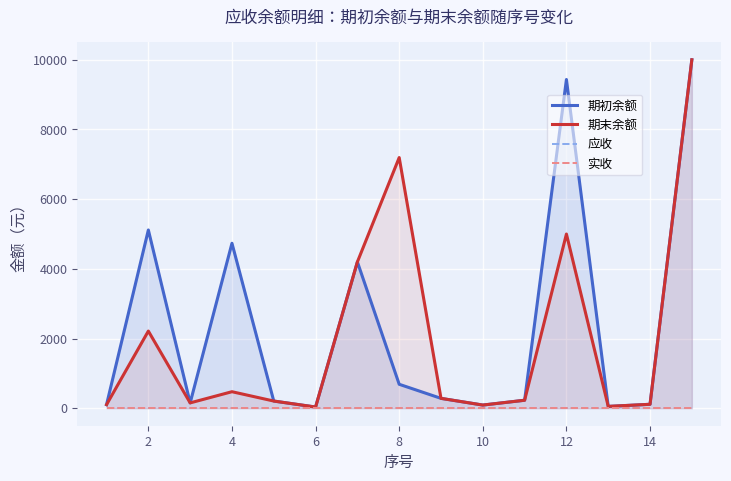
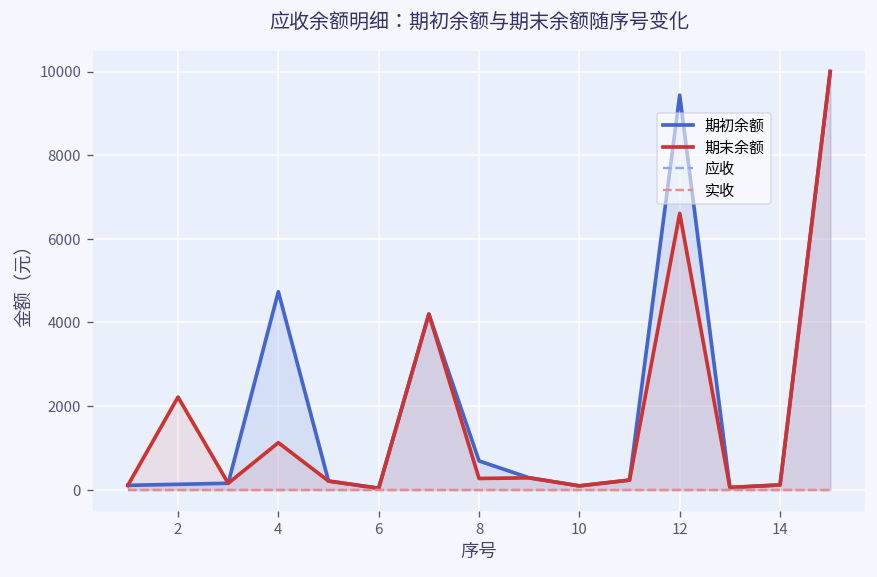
期初余额, 2: 5100 -> 100
期末余额, 4: 500 -> 1100
期末余额, 8: 7200 -> 300
期末余额, 12: 5000 -> 6600
